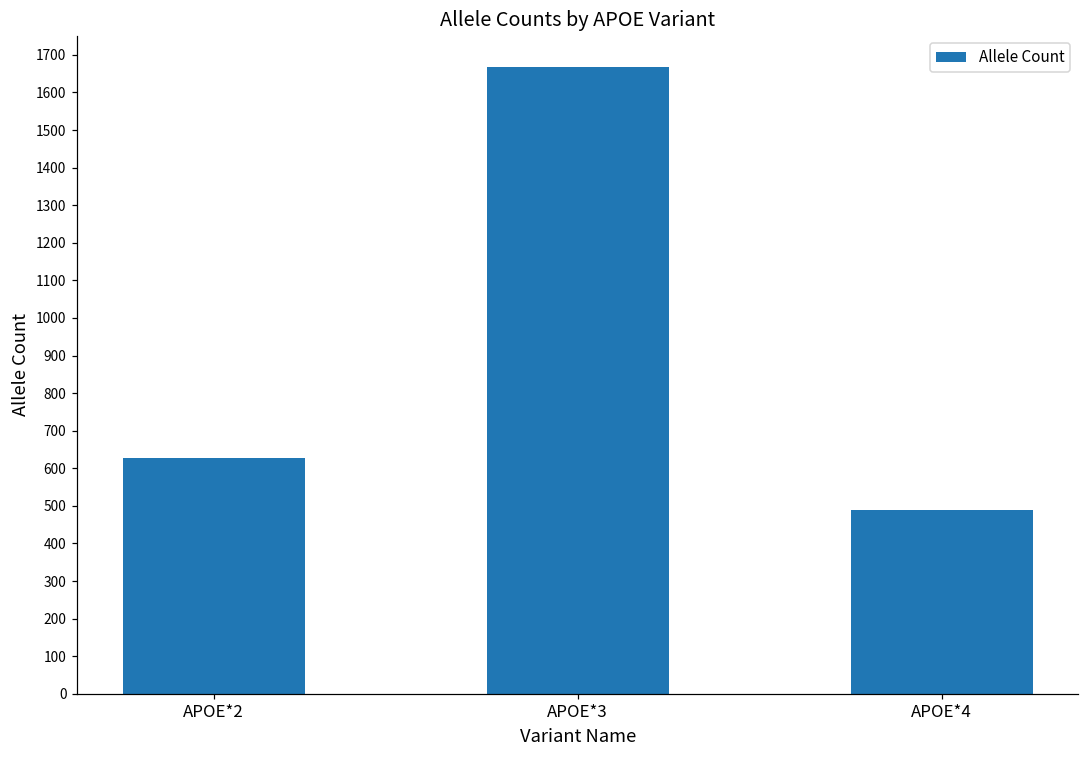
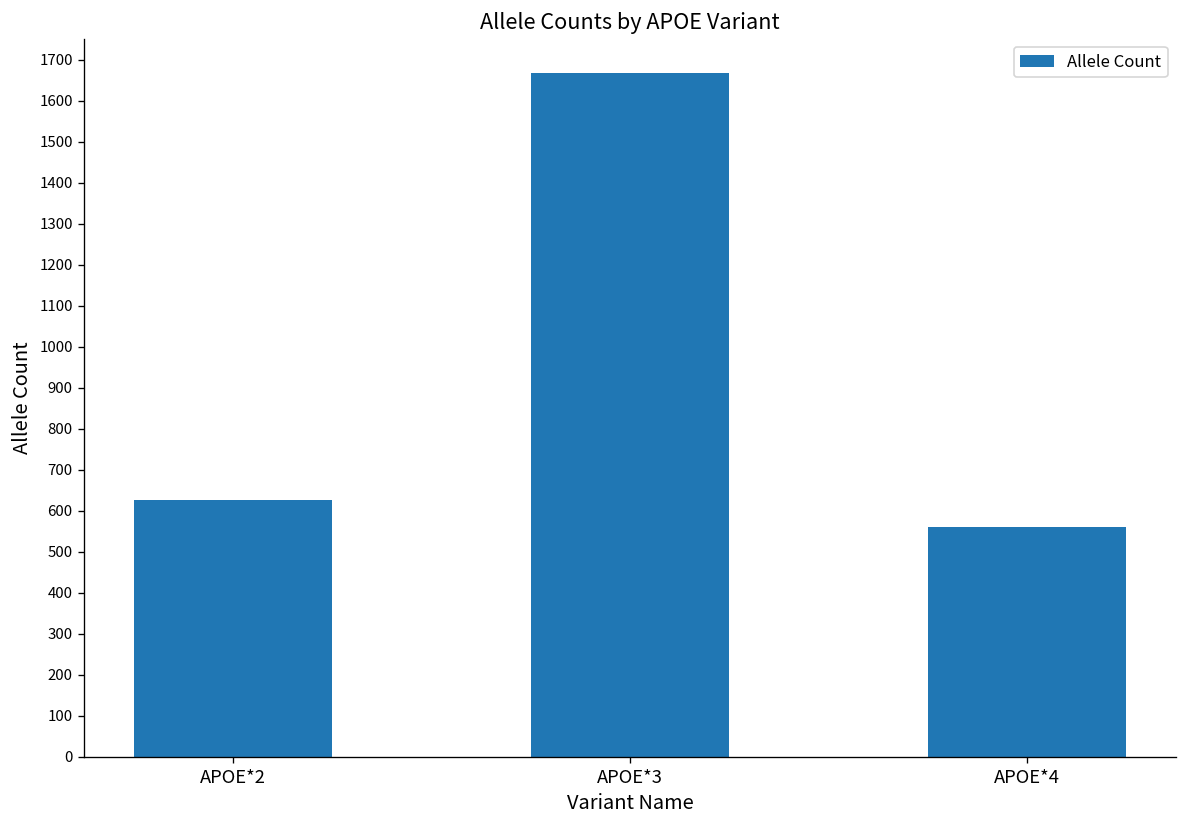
APOE*4: 490 -> 560
